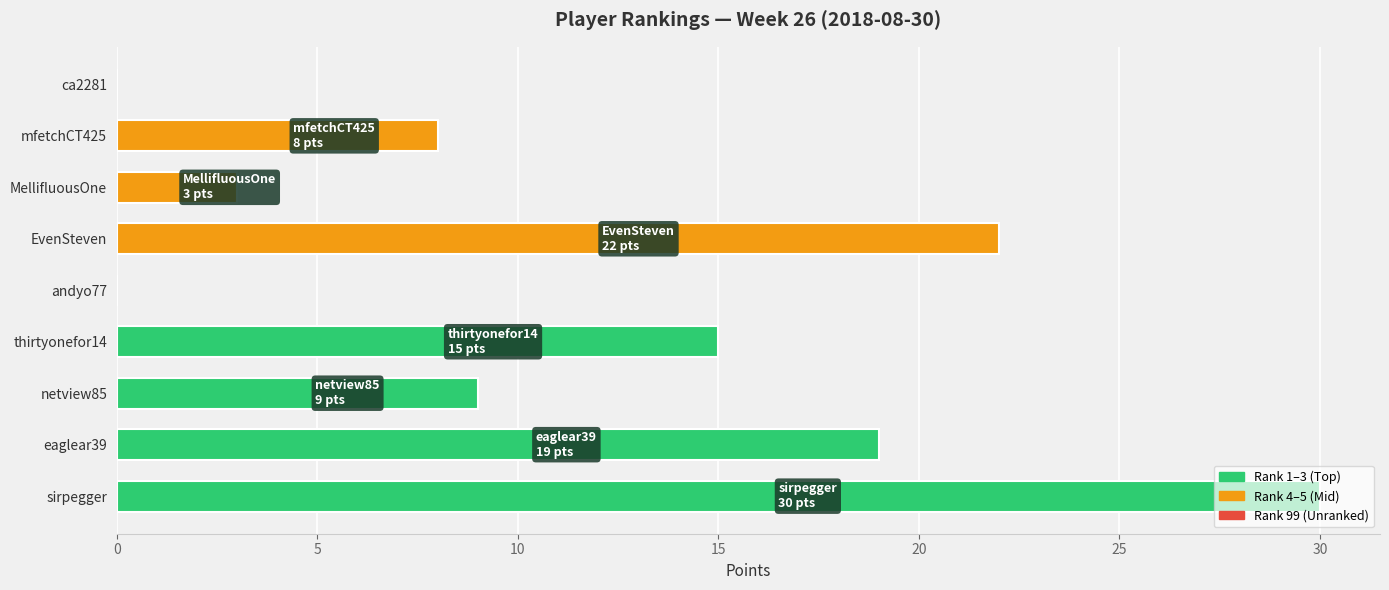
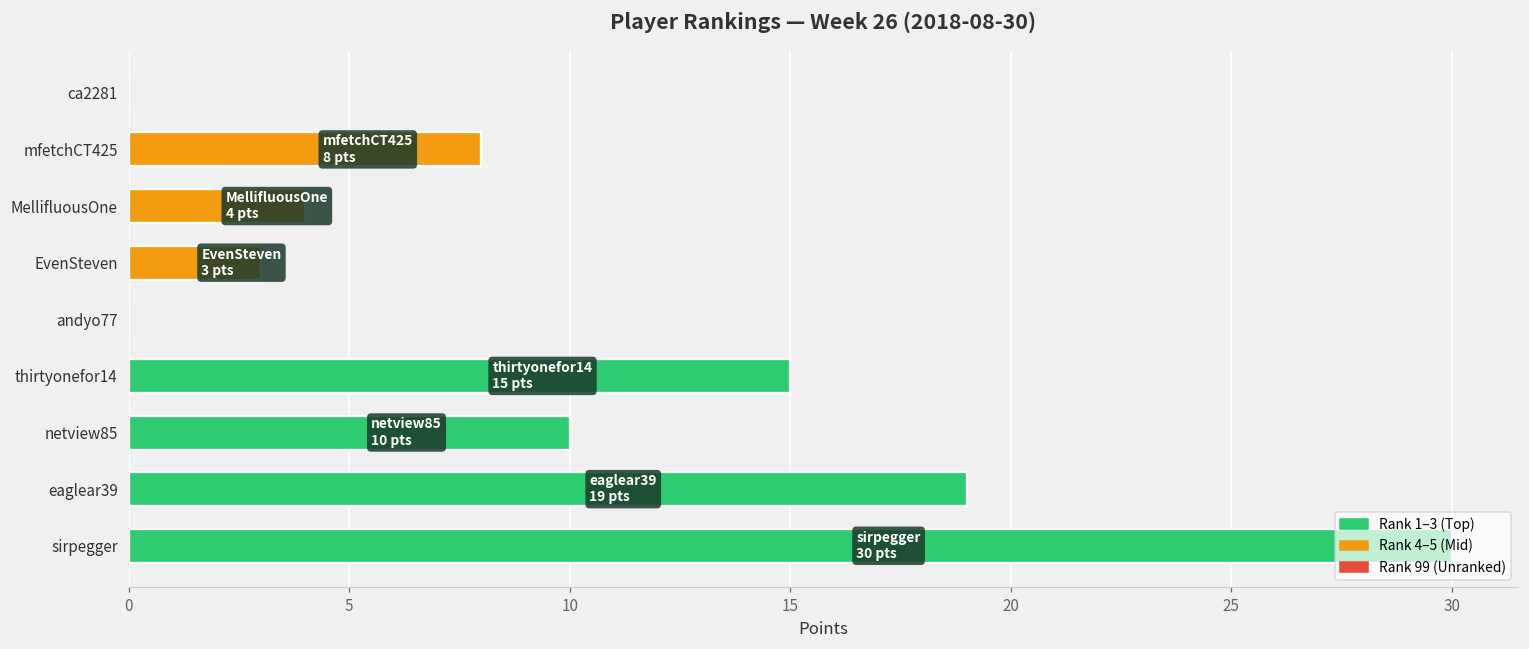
MellifluousOne: 3 -> 4
EvenSteven: 22 -> 3
netview85: 9 -> 10
